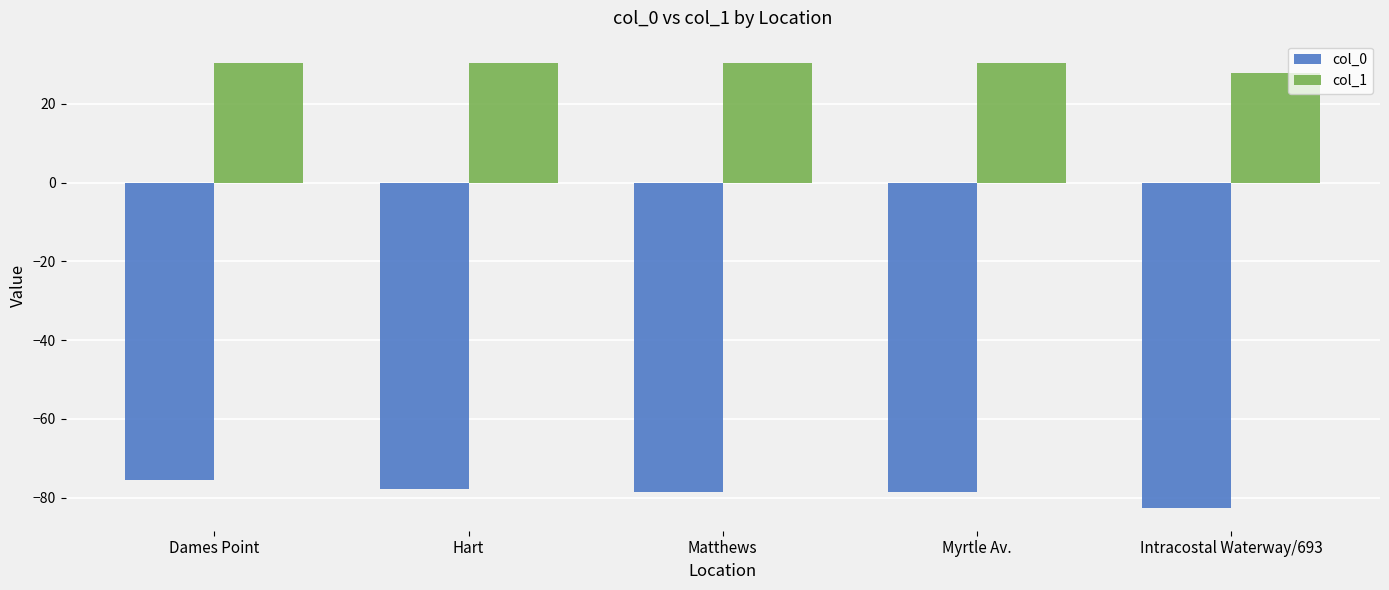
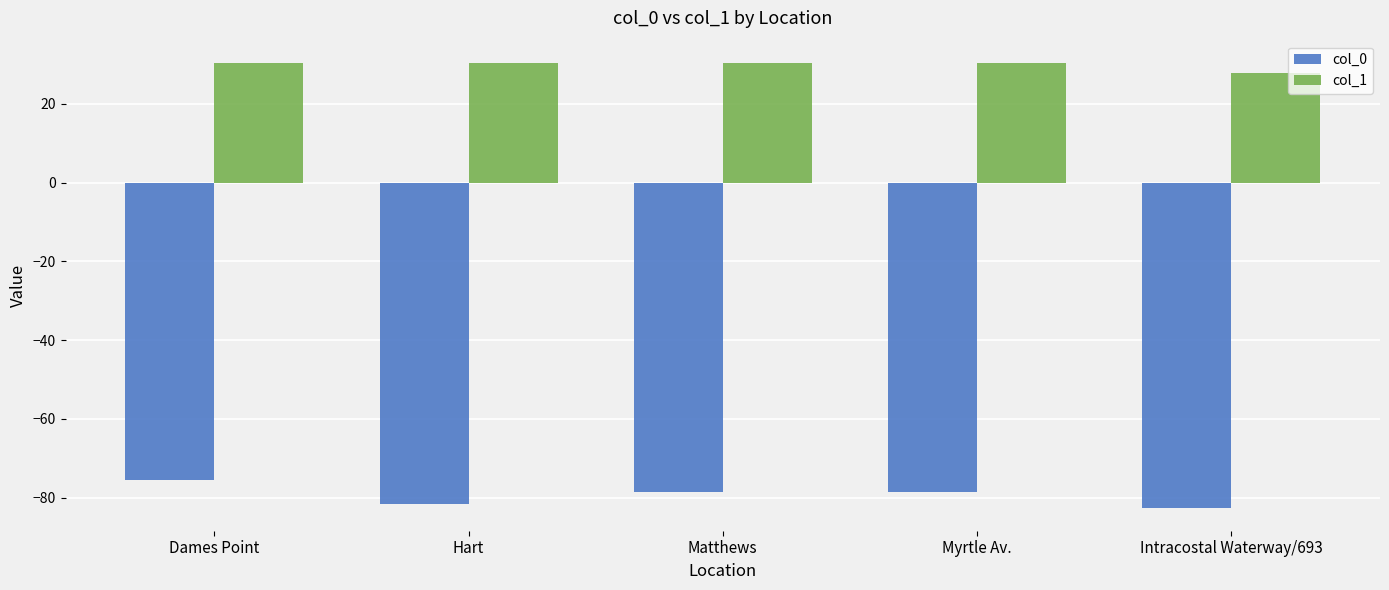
col_0, Hart: -78 -> -82
